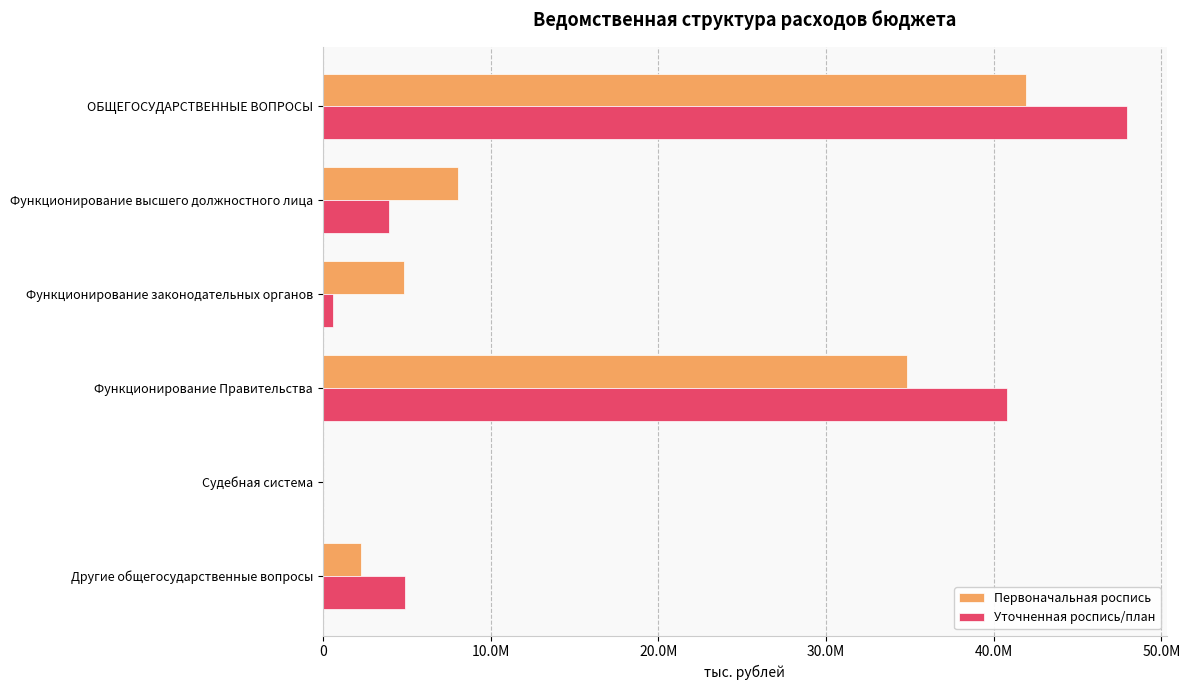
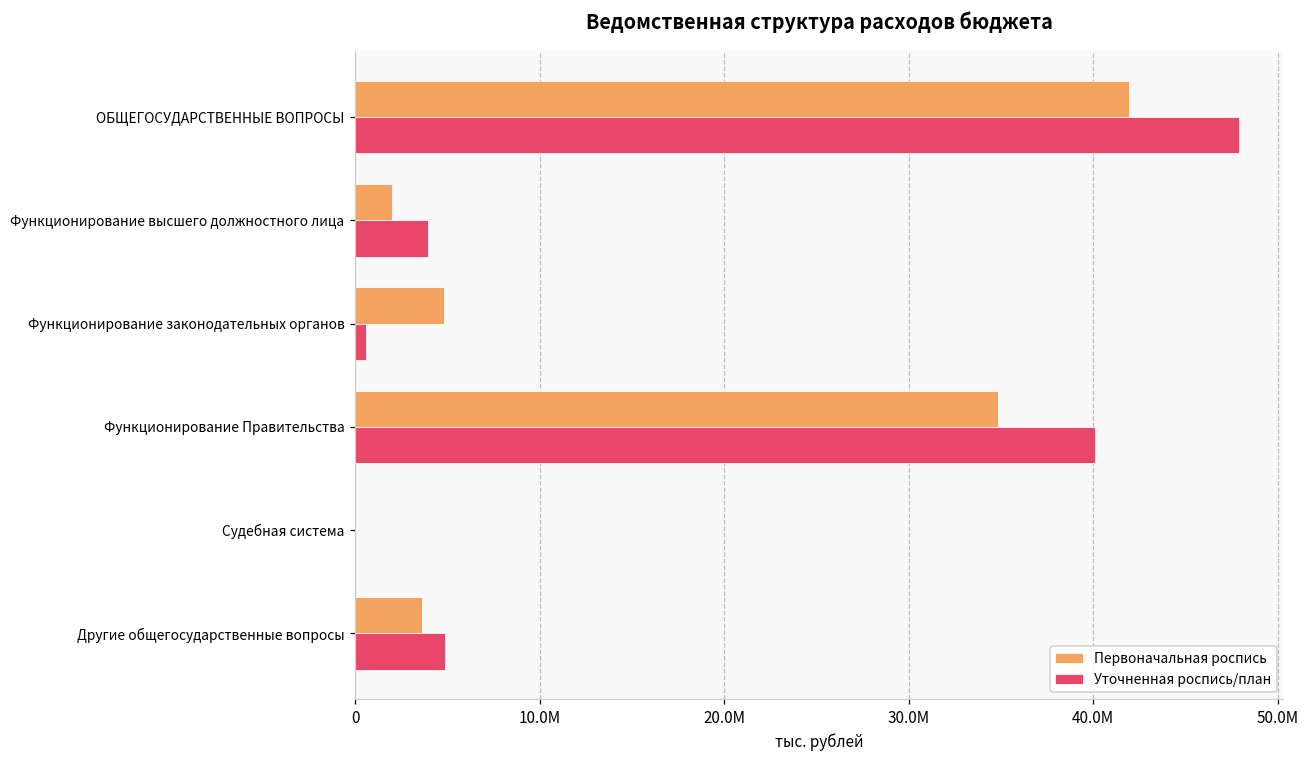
Первоначальная роспись, Функционирование высшего должностного лица: 8000000 -> 2000000
Уточненная роспись/план, Функционирование Правительства: 40800000 -> 40100000
Первоначальная роспись, Другие общегосударственные вопросы: 2300000 -> 3600000
